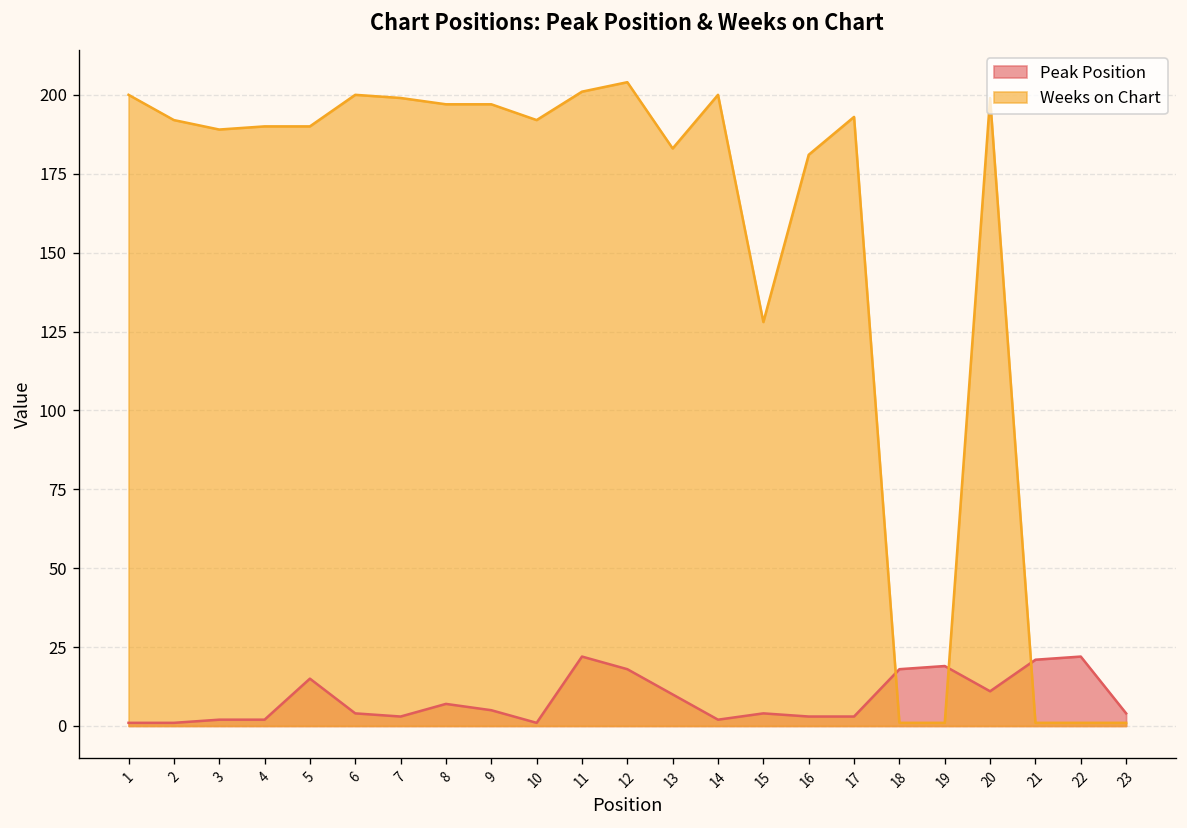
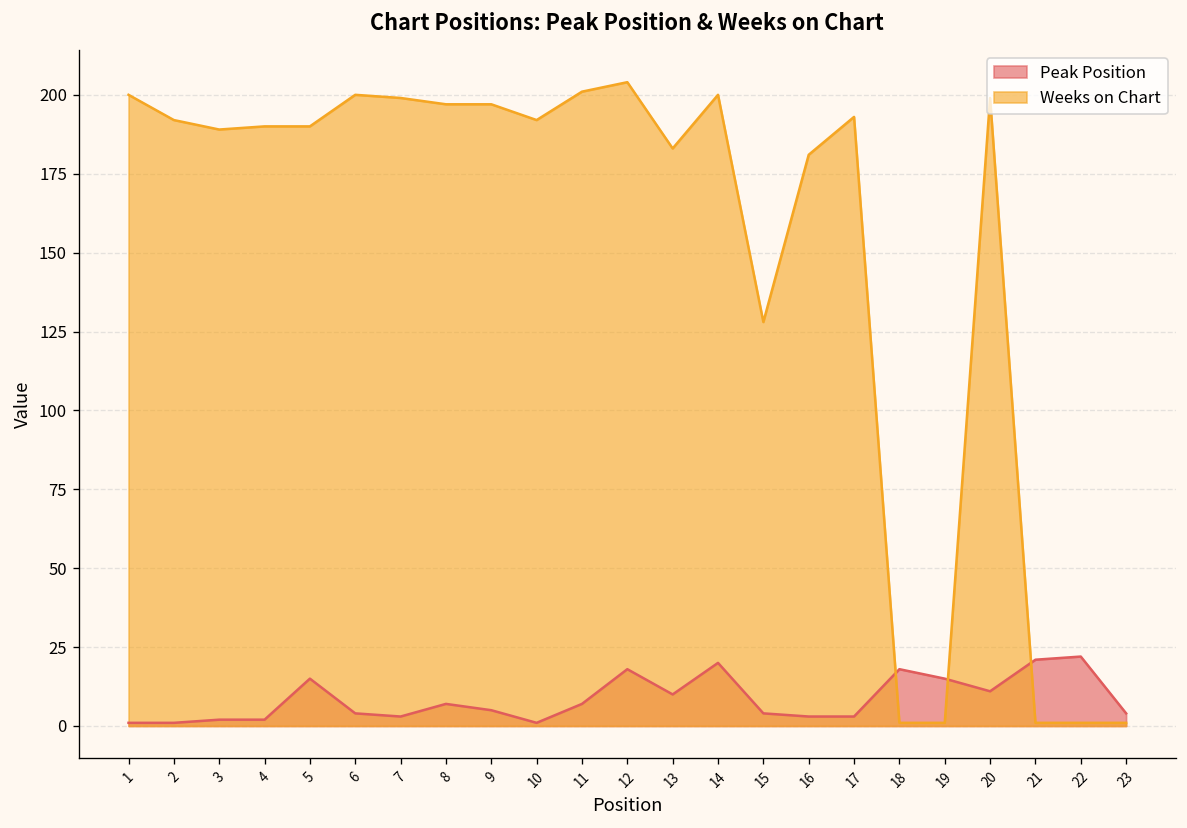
Peak Position, 11: 22 -> 7
Peak Position, 14: 2 -> 20
Peak Position, 19: 19 -> 15
